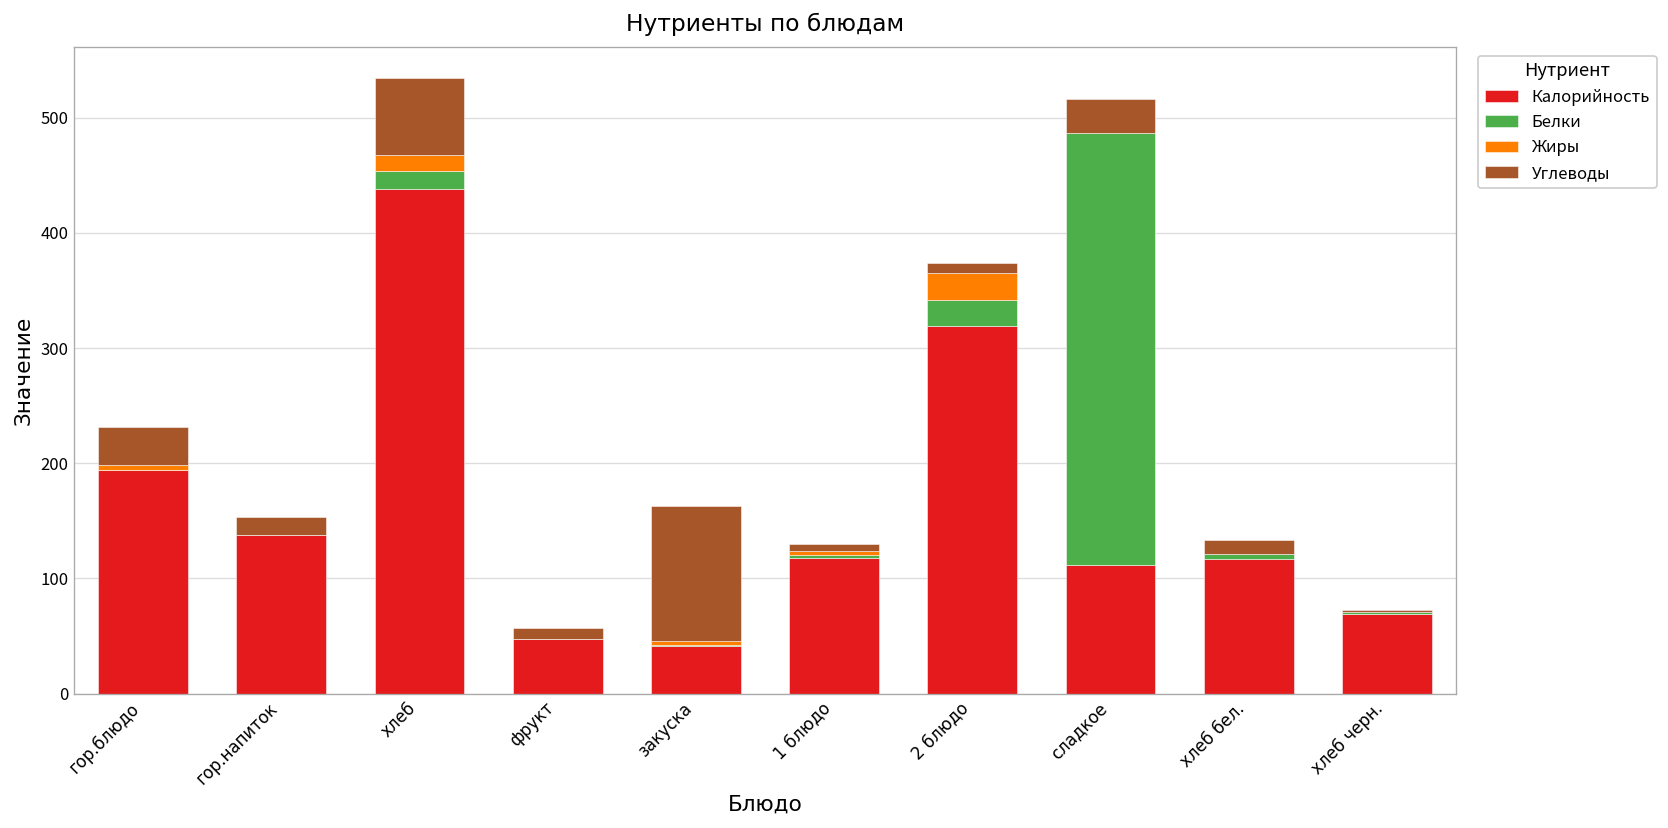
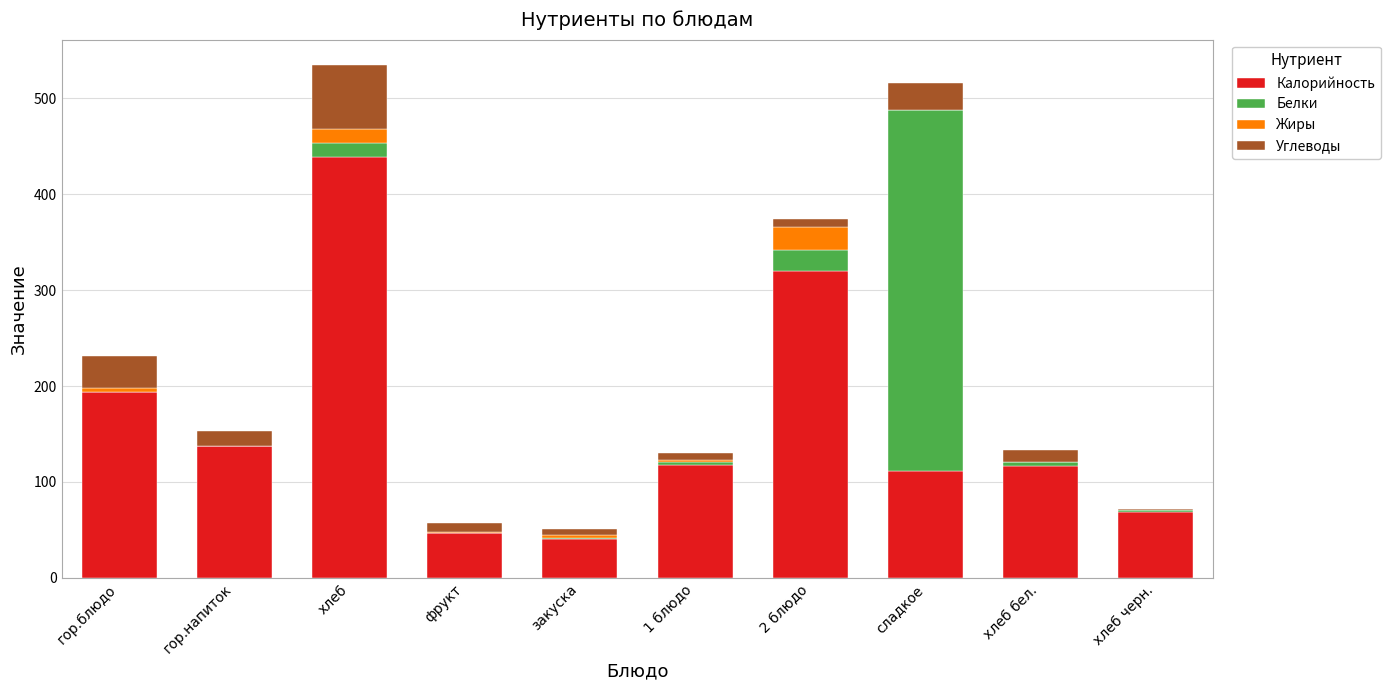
Углеводы, закуска: 120 -> 10
